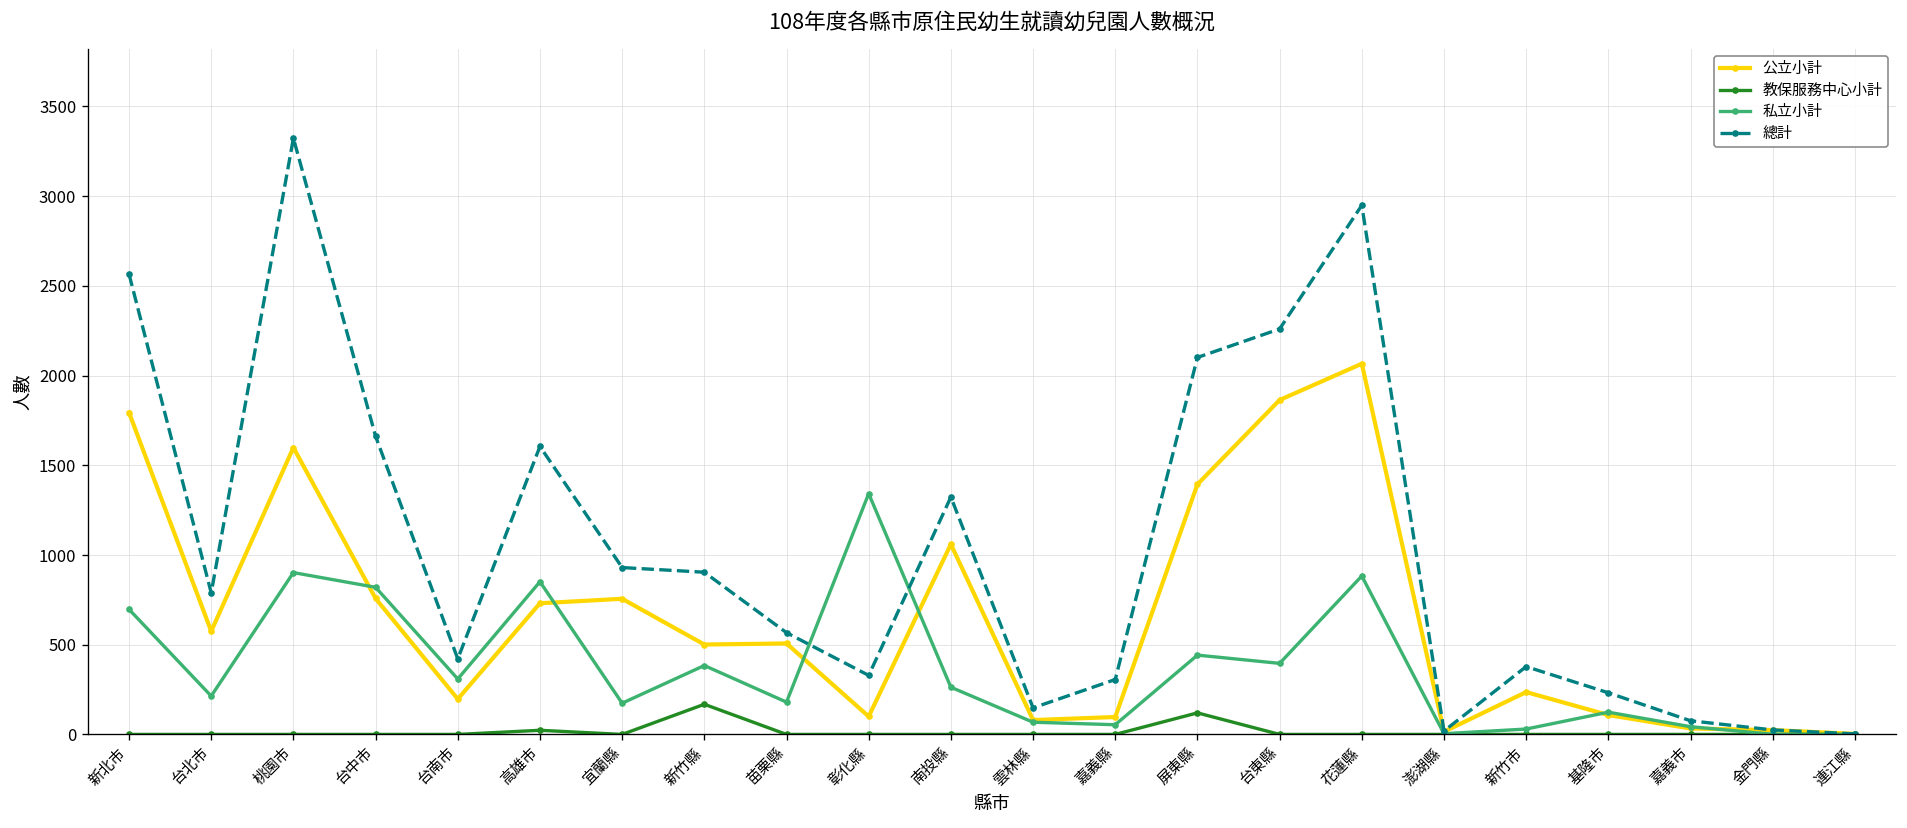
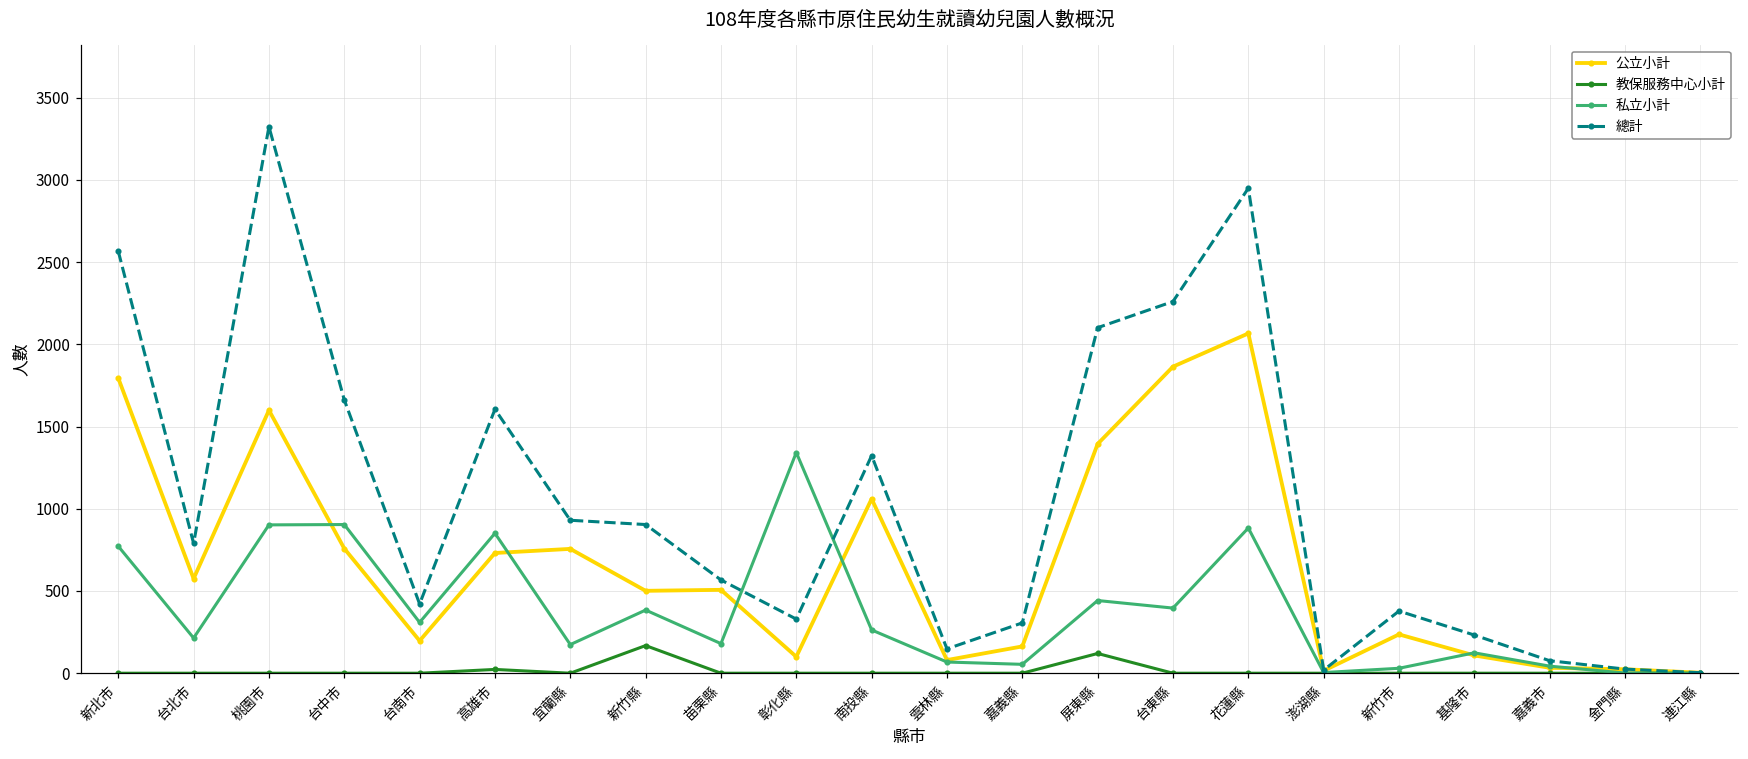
私立小計, 新北市: 700 -> 770
私立小計, 台中市: 820 -> 900
公立小計, 嘉義縣: 100 -> 160
